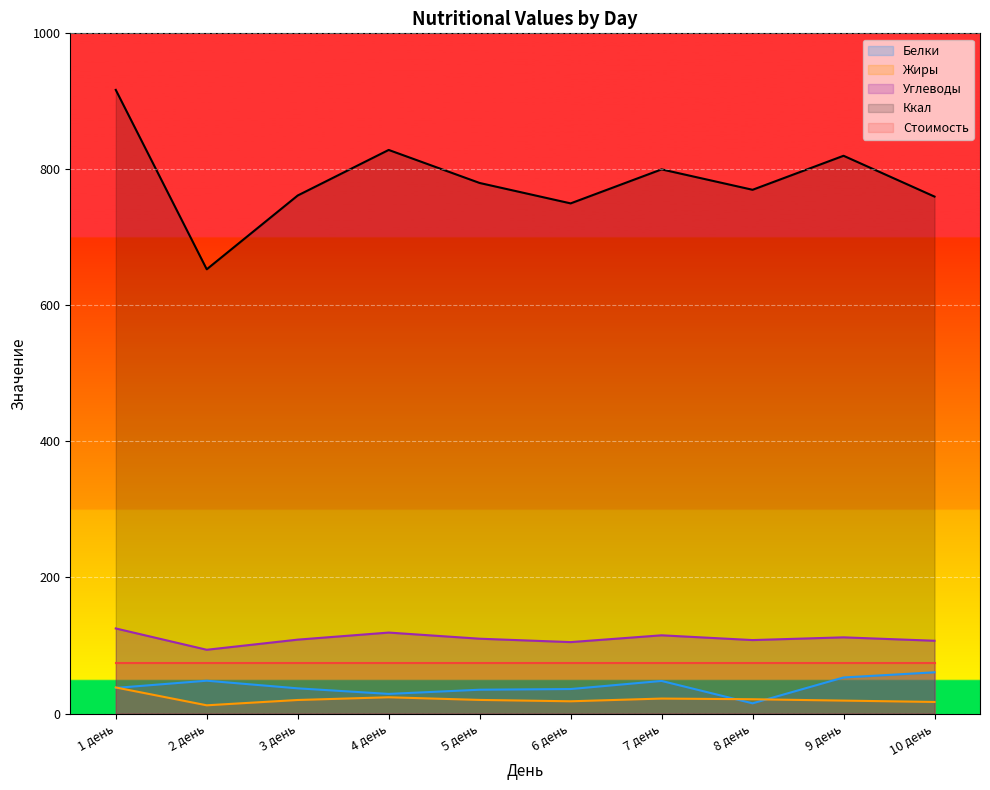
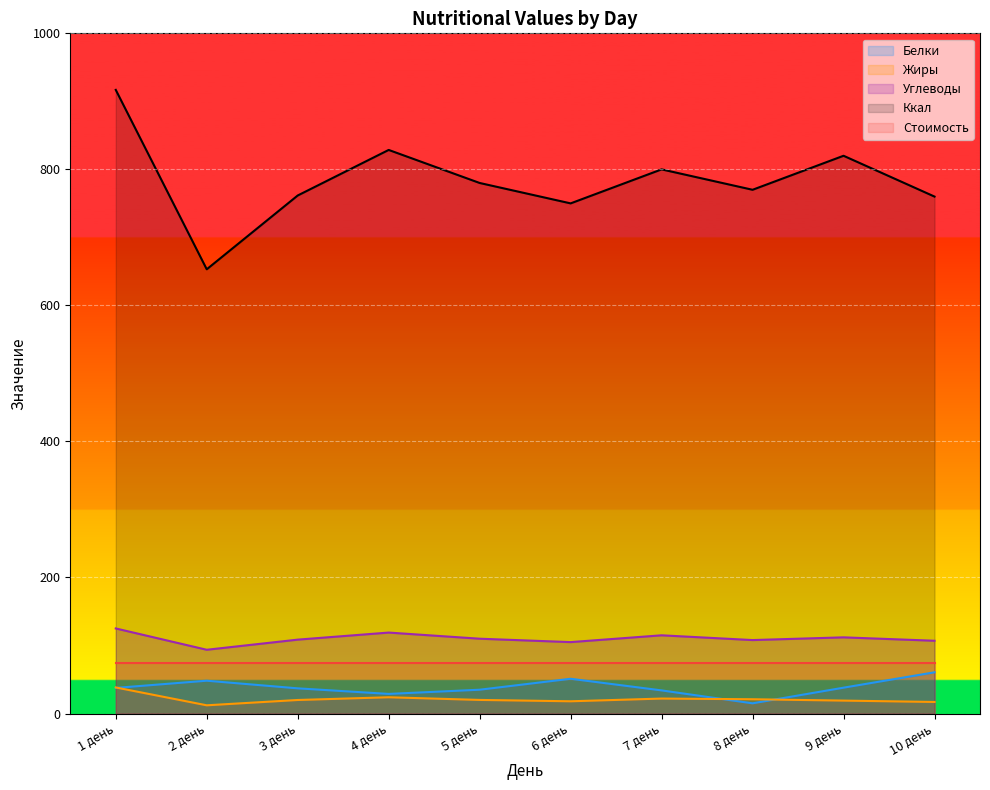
Белки, 6 день: 40 -> 50
Белки, 7 день: 50 -> 30
Белки, 9 день: 50 -> 40
